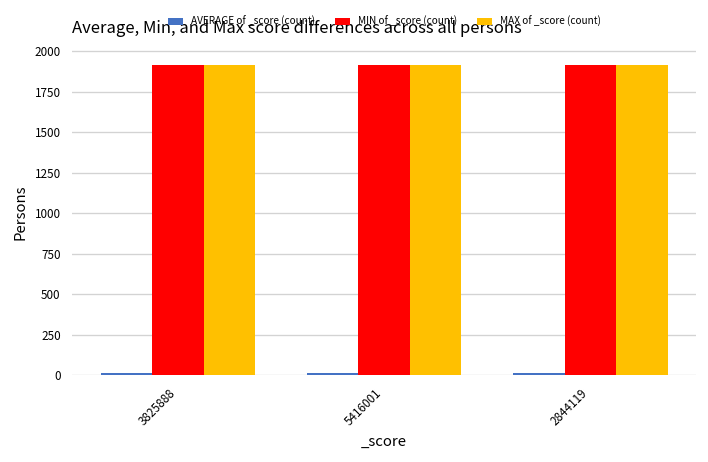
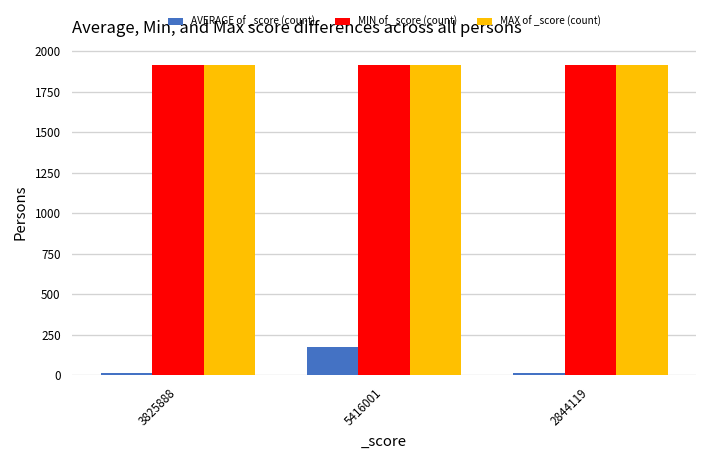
AVERAGE of _score (count), 5416001: 10 -> 170
